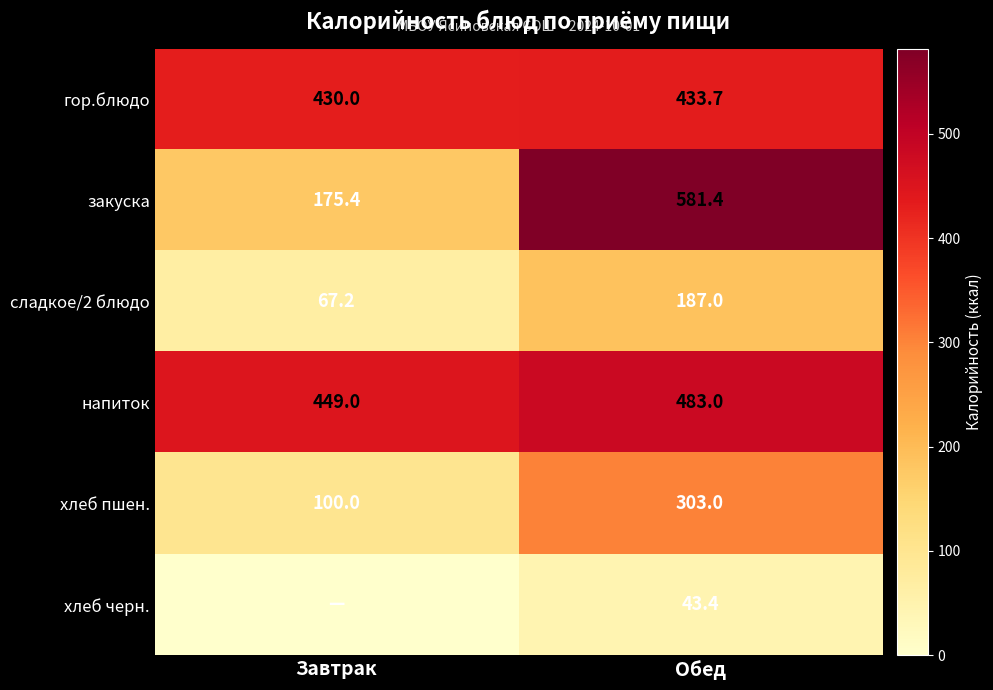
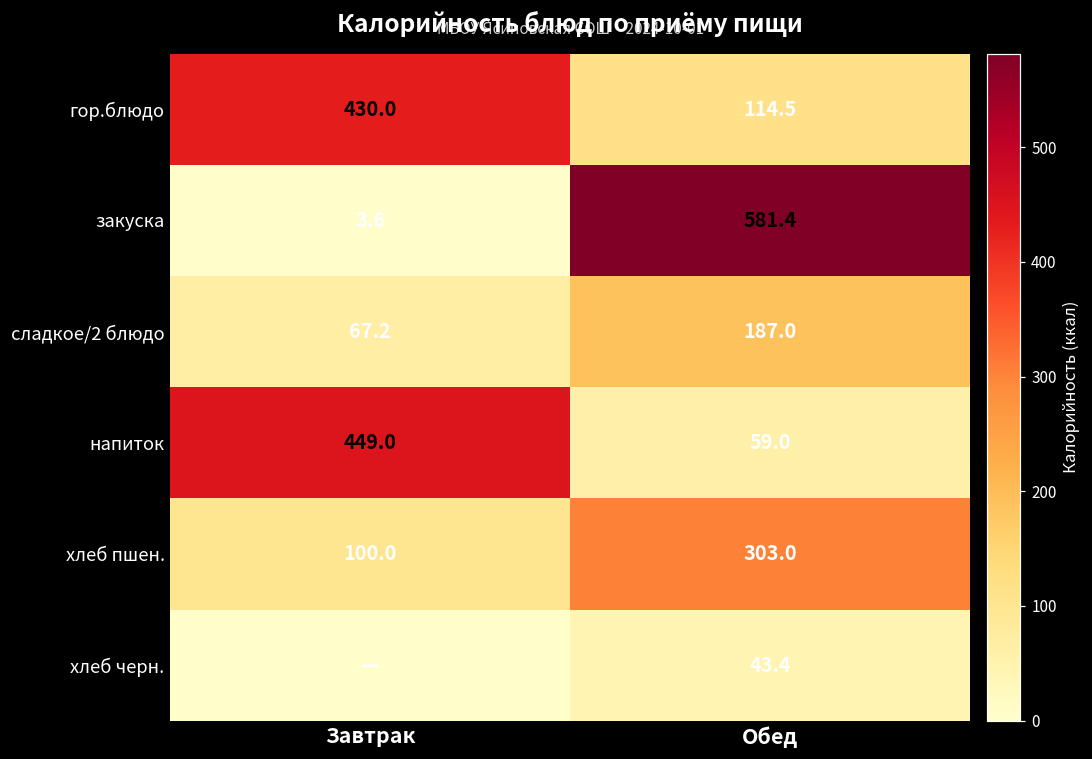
гор.блюдо, Обед: 433.7 -> 114.5
закуска, Завтрак: 175.4 -> 3.6
напиток, Обед: 483.0 -> 59.0
